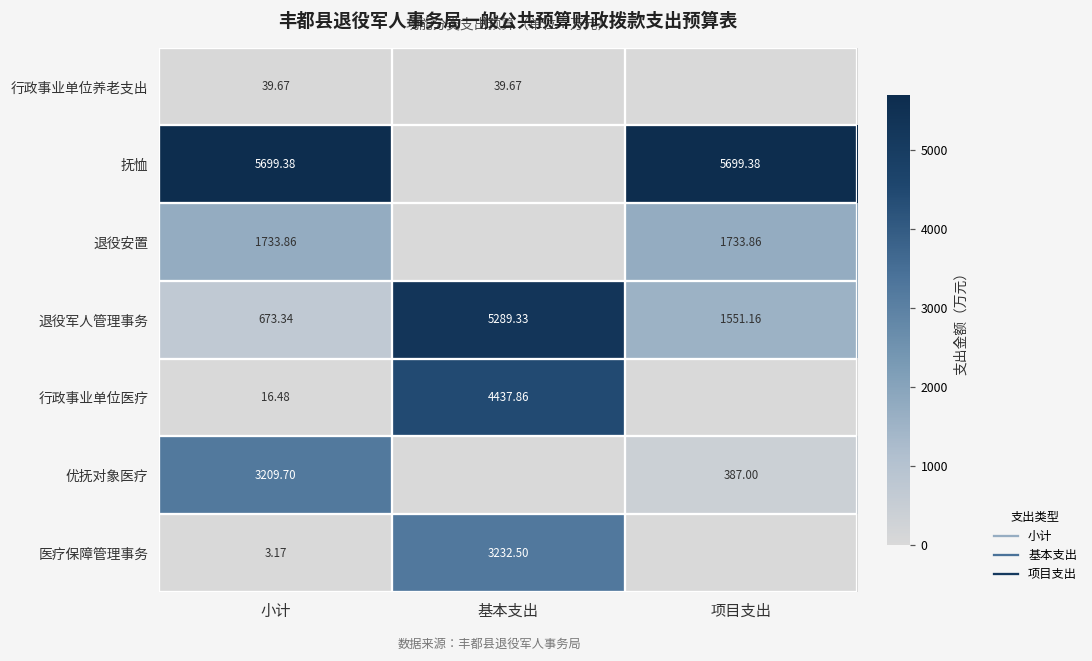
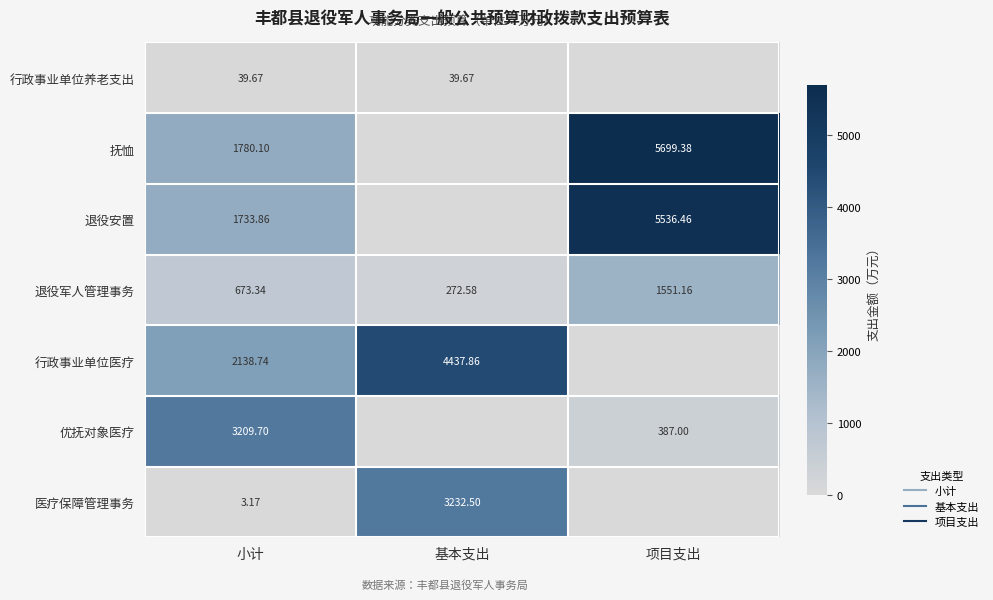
抚恤, 小计: 5699.38 -> 1780.10
退役安置, 项目支出: 1733.86 -> 5536.46
退役军人管理事务, 基本支出: 5289.33 -> 272.58
行政事业单位医疗, 小计: 16.48 -> 2138.74
